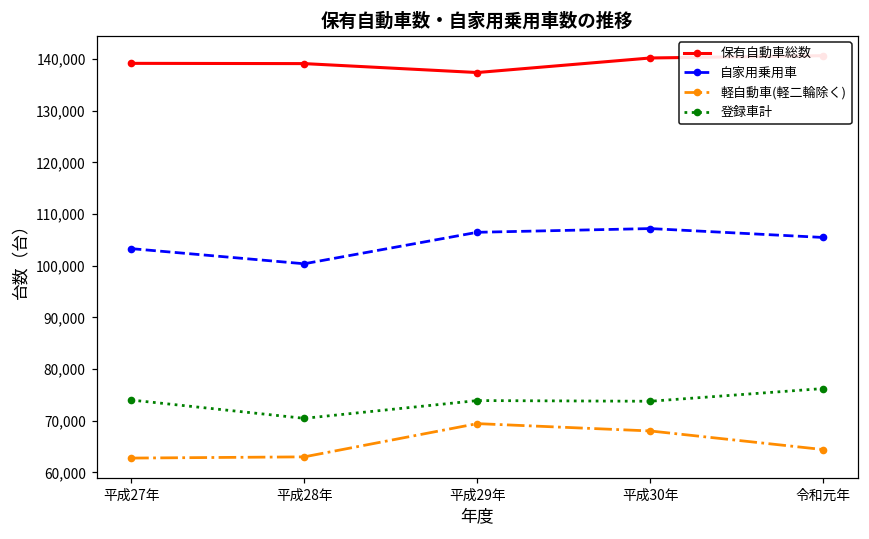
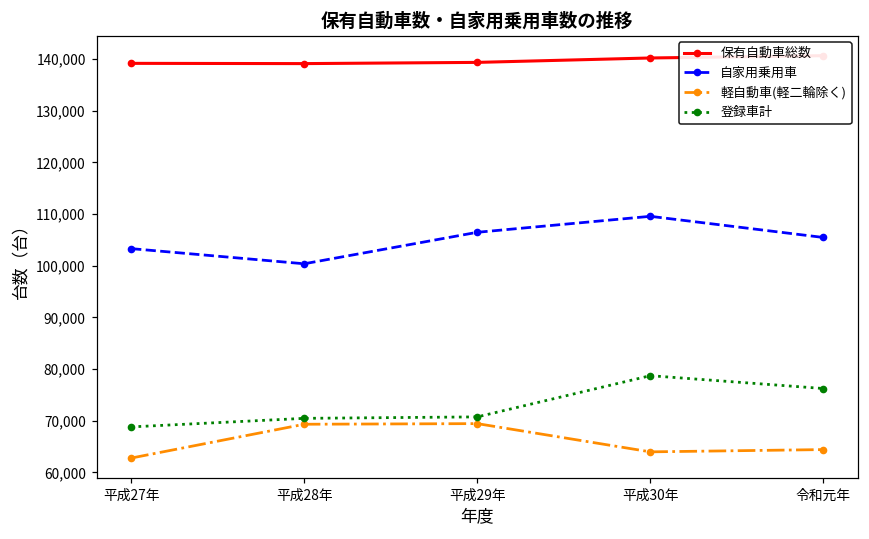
登録車計, 平成27年: 74,000 -> 69,000
軽自動車(軽二輪除く), 平成28年: 63,000 -> 69,000
保有自動車総数, 平成29年: 137,000 -> 139,000
登録車計, 平成29年: 74,000 -> 71,000
自家用乗用車, 平成30年: 107,000 -> 110,000
軽自動車(軽二輪除く), 平成30年: 68,000 -> 64,000
登録車計, 平成30年: 74,000 -> 79,000
